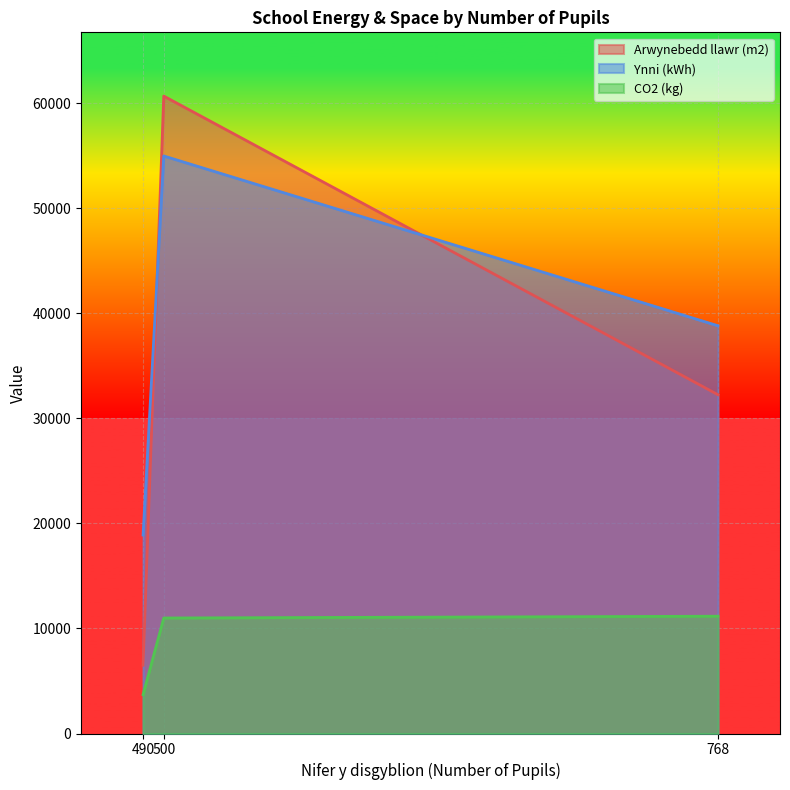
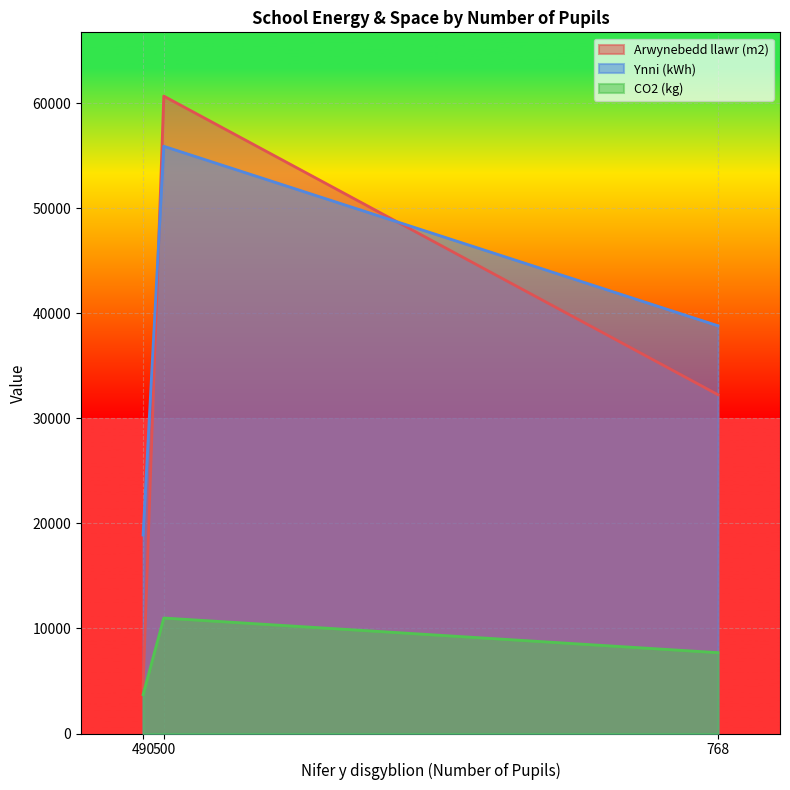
Arwynebedd llawr (m2), 490: 6500 -> 4300
Ynni (kWh), 500: 55000 -> 55900
CO2 (kg), 768: 11200 -> 7700
